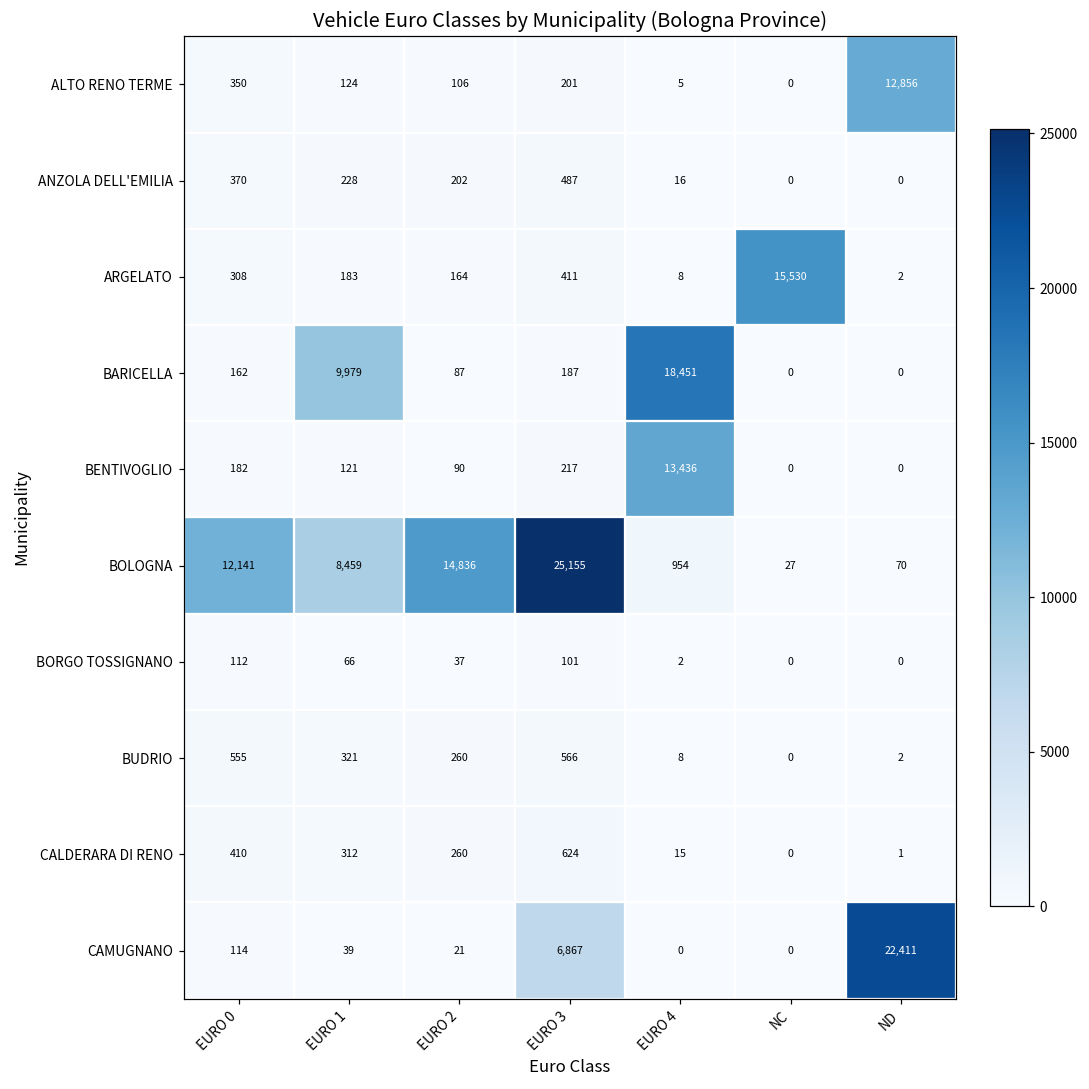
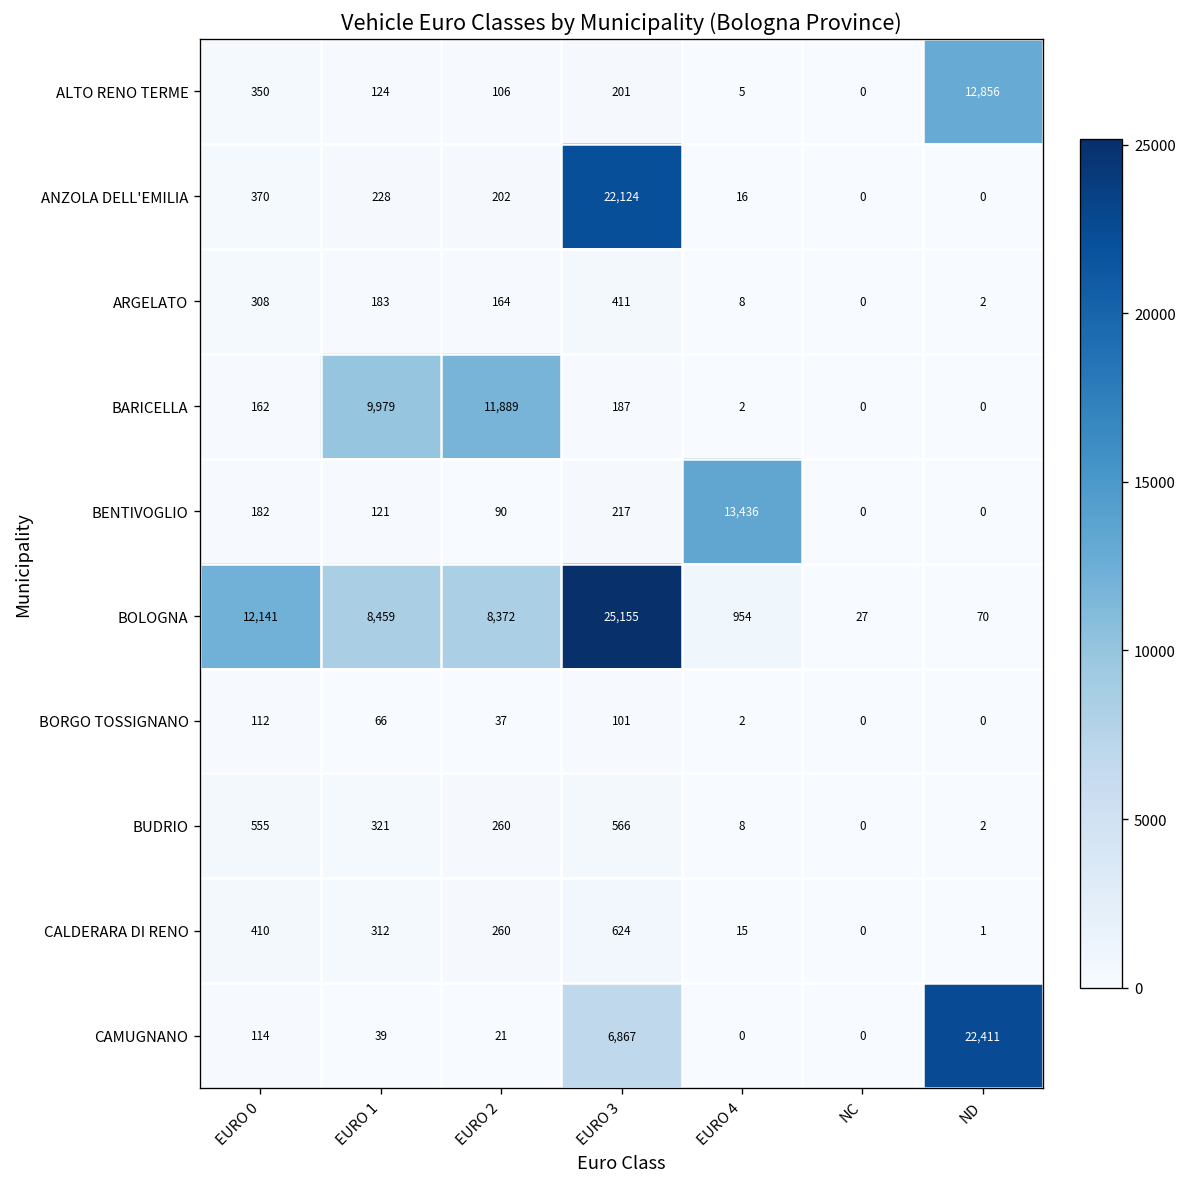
ANZOLA DELL'EMILIA, EURO 3: 487 -> 22,124
ARGELATO, NC: 15,530 -> 0
BARICELLA, EURO 2: 87 -> 11,889
BARICELLA, EURO 4: 18,451 -> 2
BOLOGNA, EURO 2: 14,836 -> 8,372
